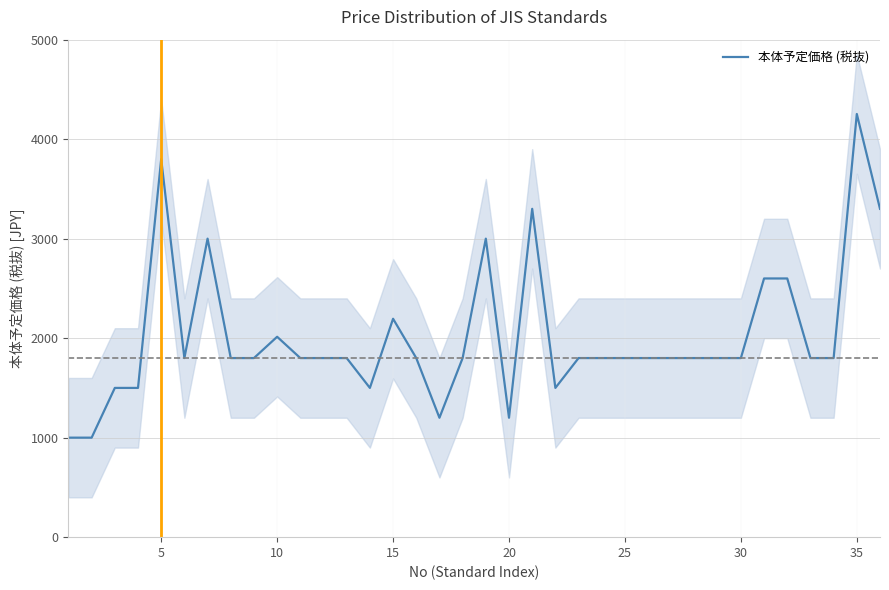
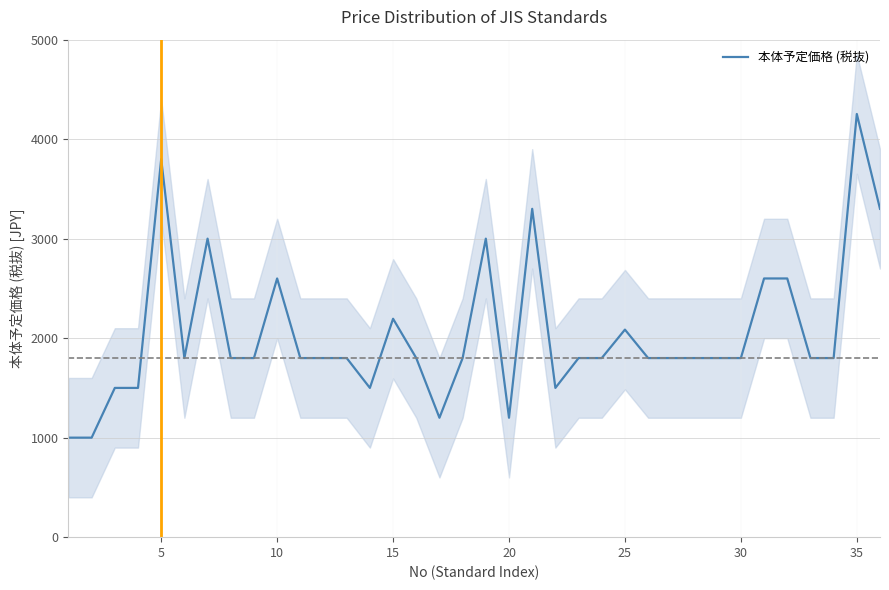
本体予定価格 (税抜), 10: 2000 -> 2600
本体予定価格 (税抜), 25: 1800 -> 2100
